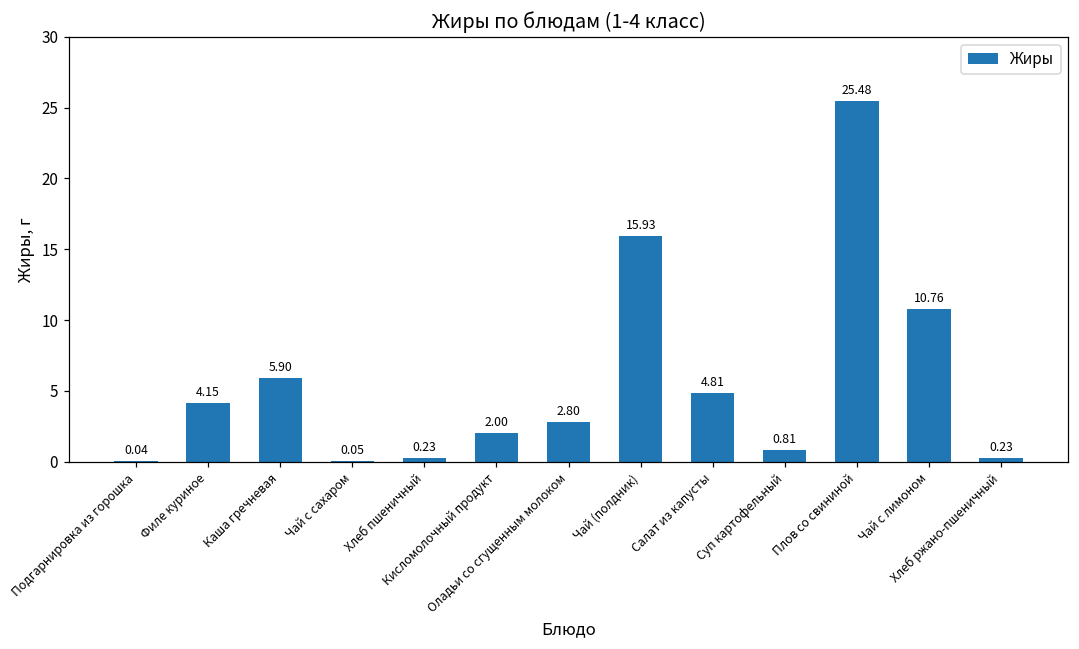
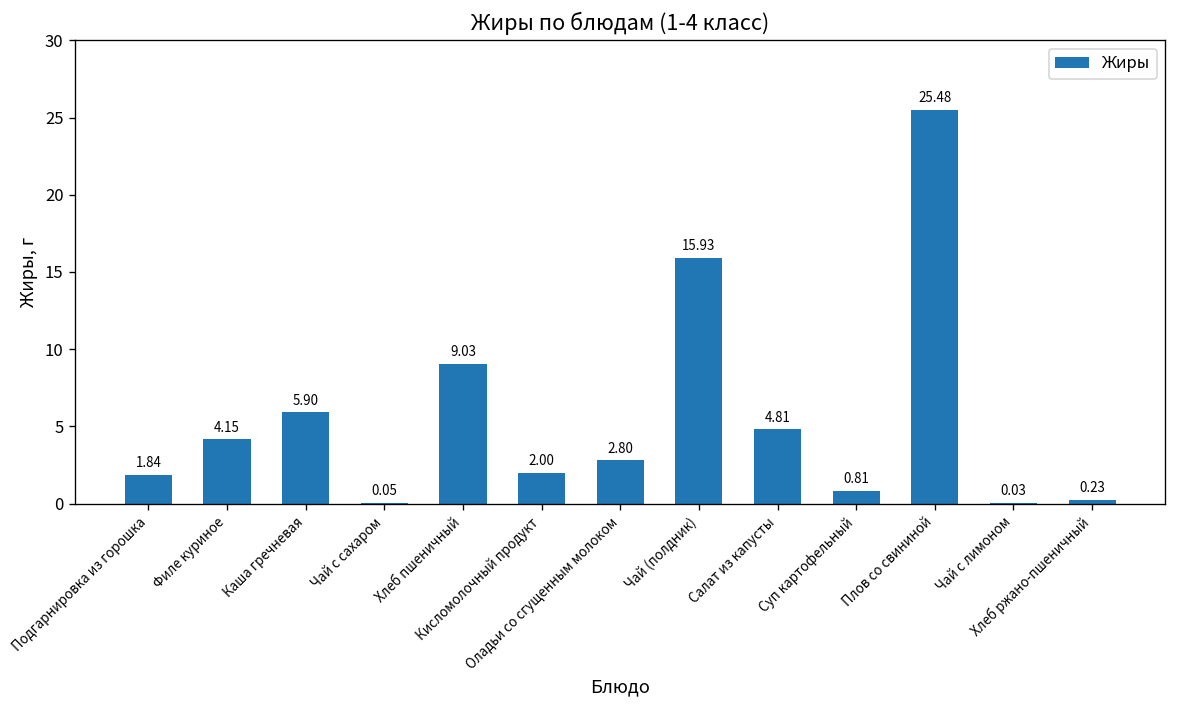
Подгарнировка из горошка: 0.04 -> 1.84
Хлеб пшеничный: 0.23 -> 9.03
Чай с лимоном: 10.76 -> 0.03
